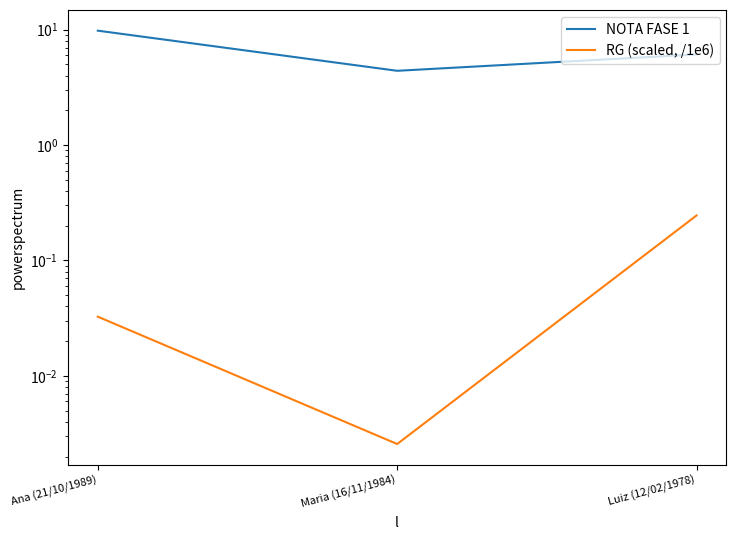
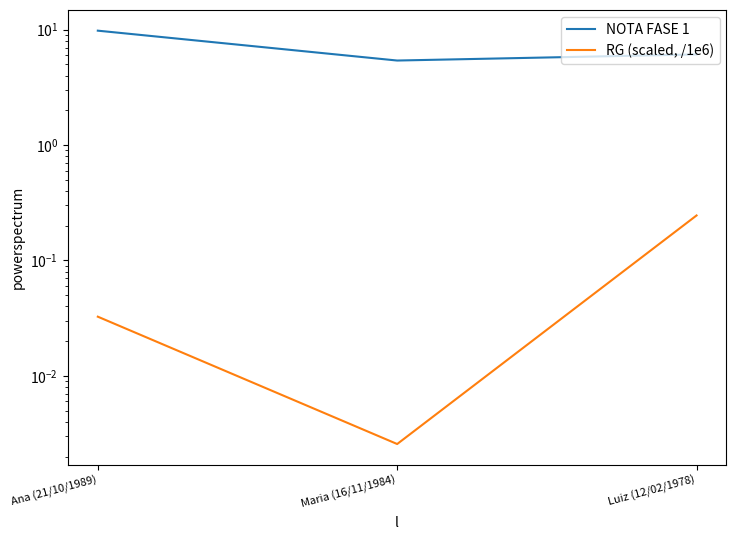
NOTA FASE 1, Maria (16/11/1984): 4.4 -> 5
